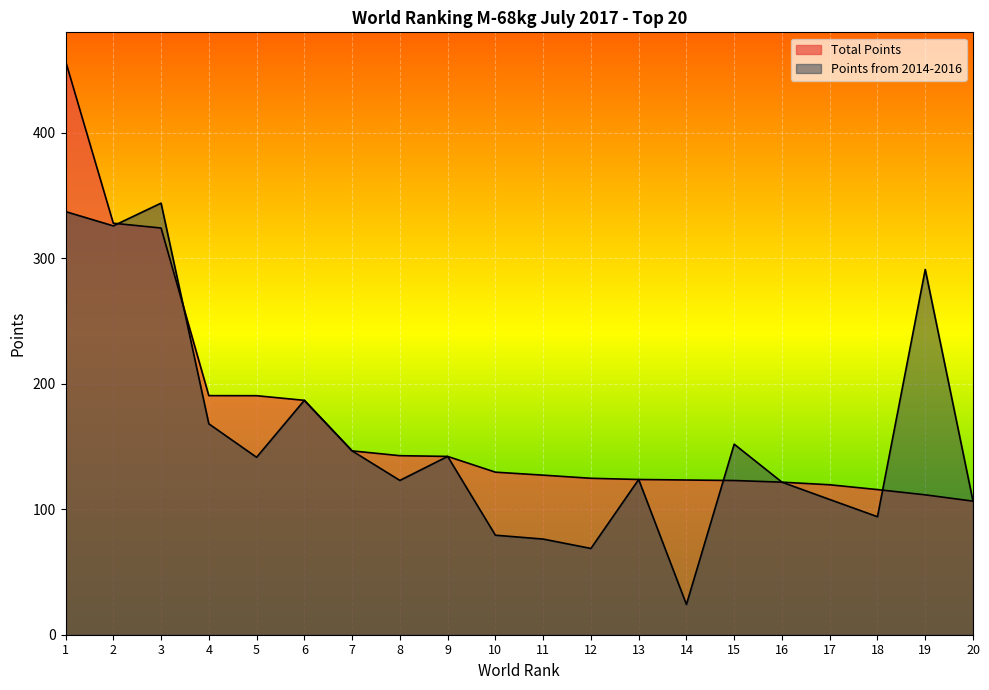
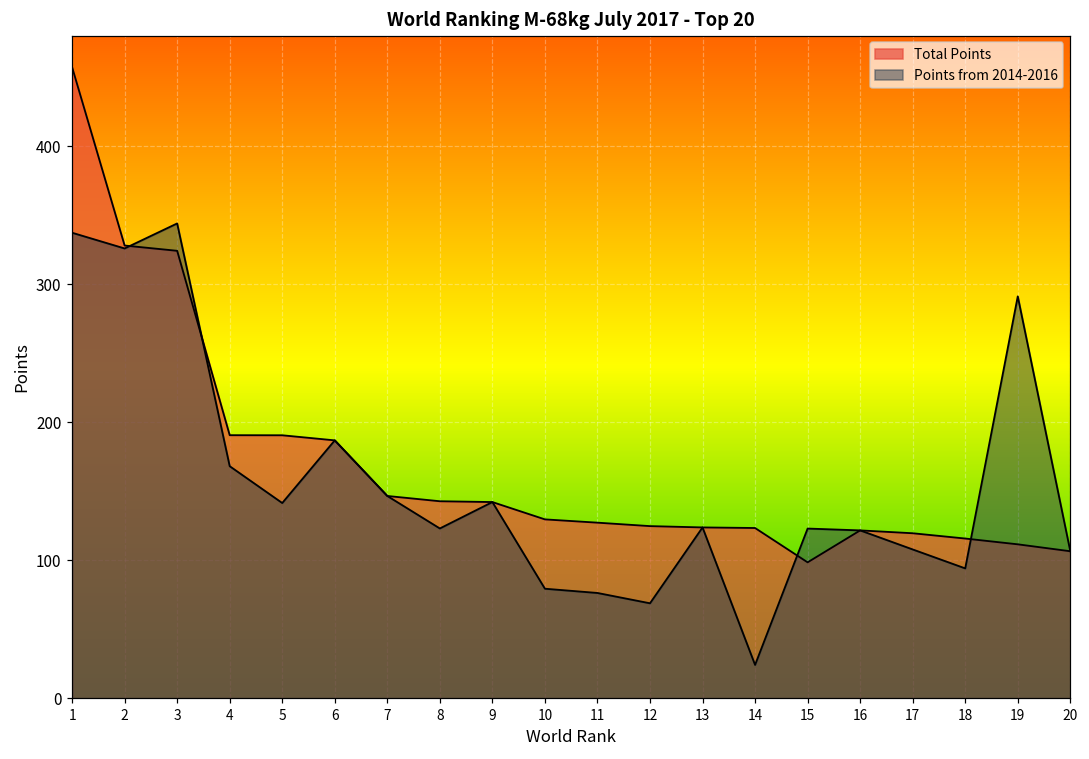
Total Points, 15: 123 -> 98
Points from 2014-2016, 15: 152 -> 123
